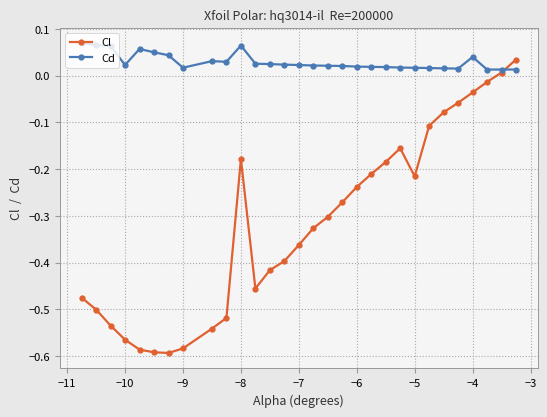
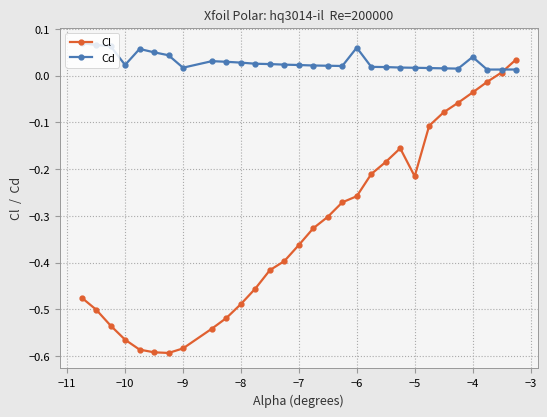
Cl, −8: -0.18 -> -0.49
Cd, −8: 0.06 -> 0.03
Cl, −6: -0.24 -> -0.26
Cd, −6: 0.02 -> 0.06
